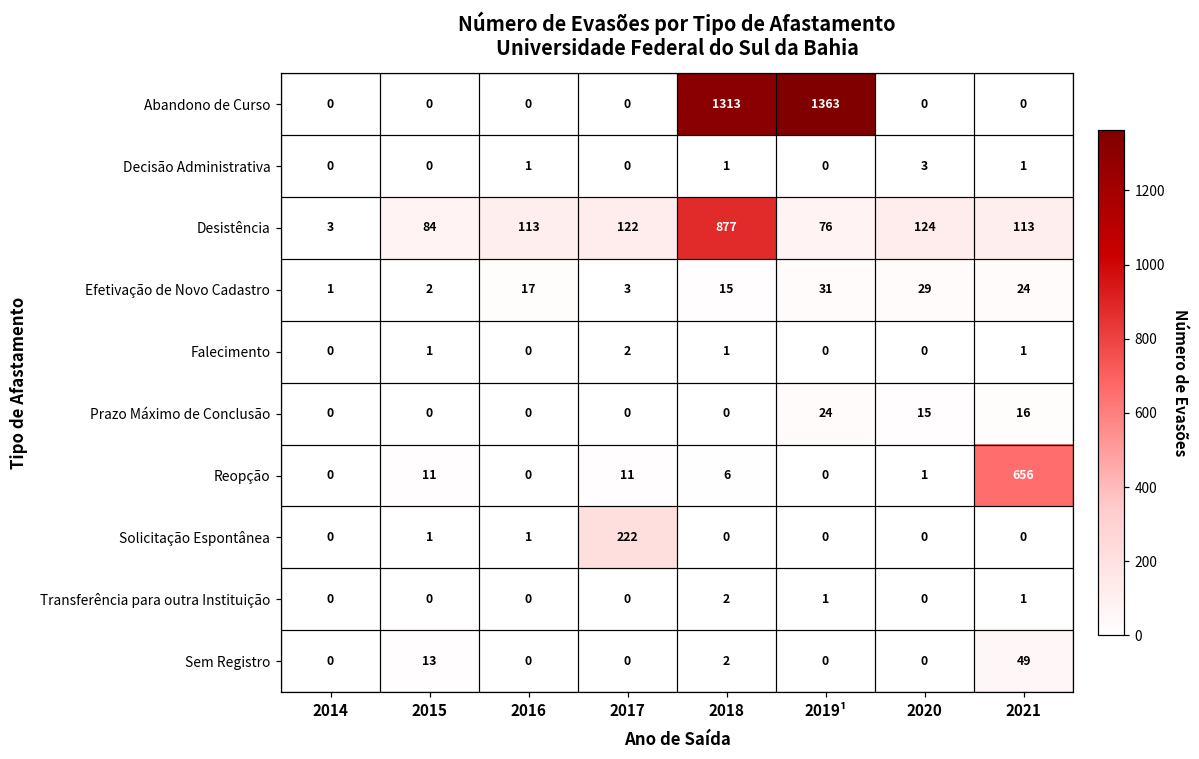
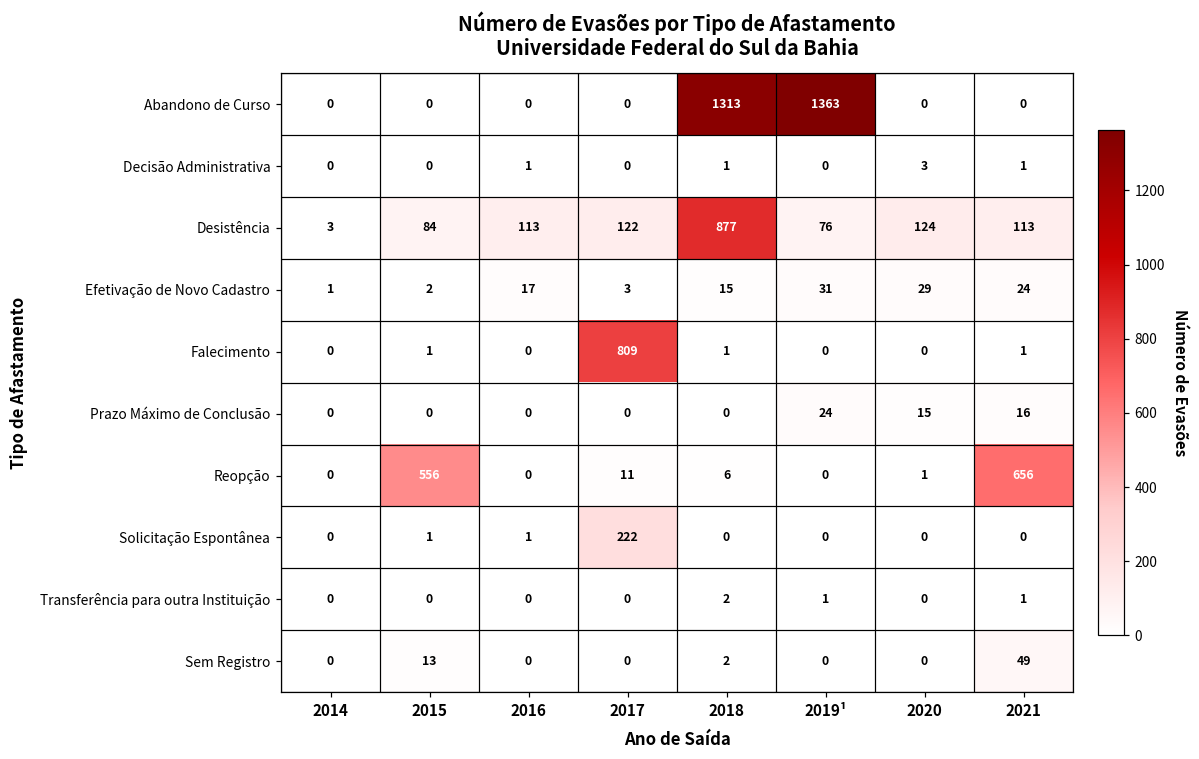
Falecimento, 2017: 2 -> 809
Reopção, 2015: 11 -> 556
